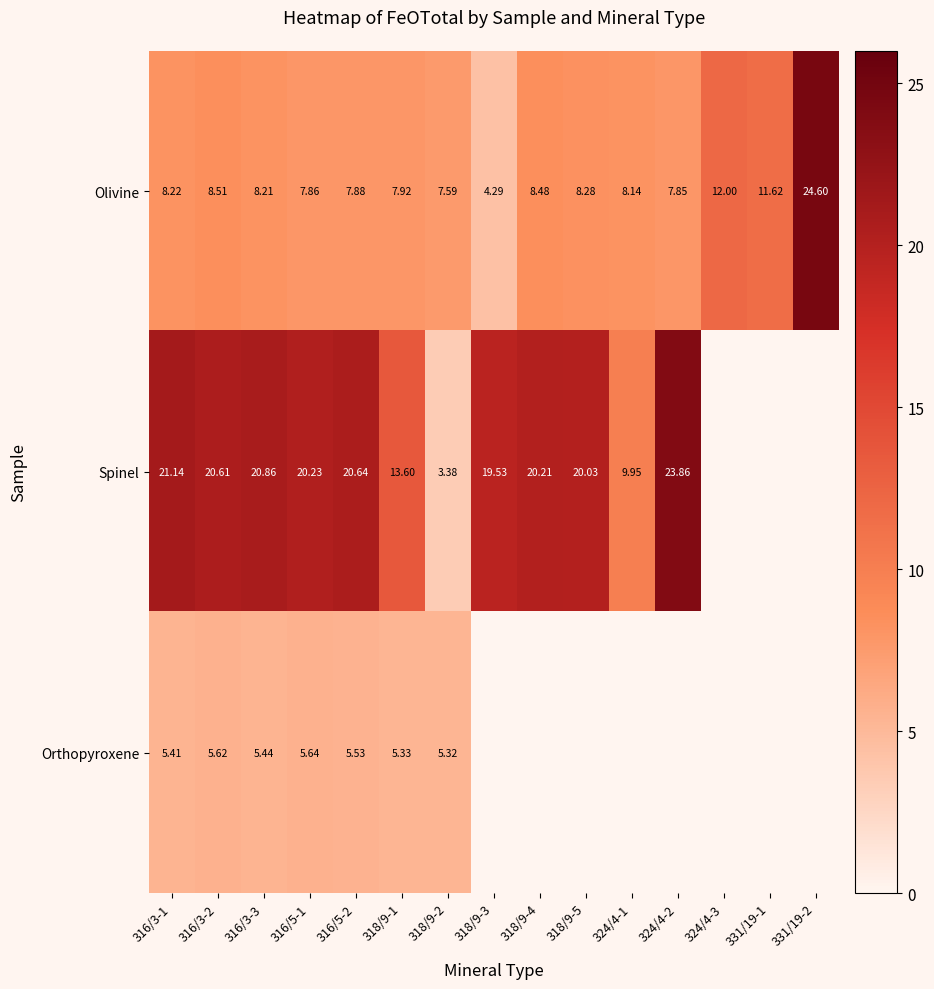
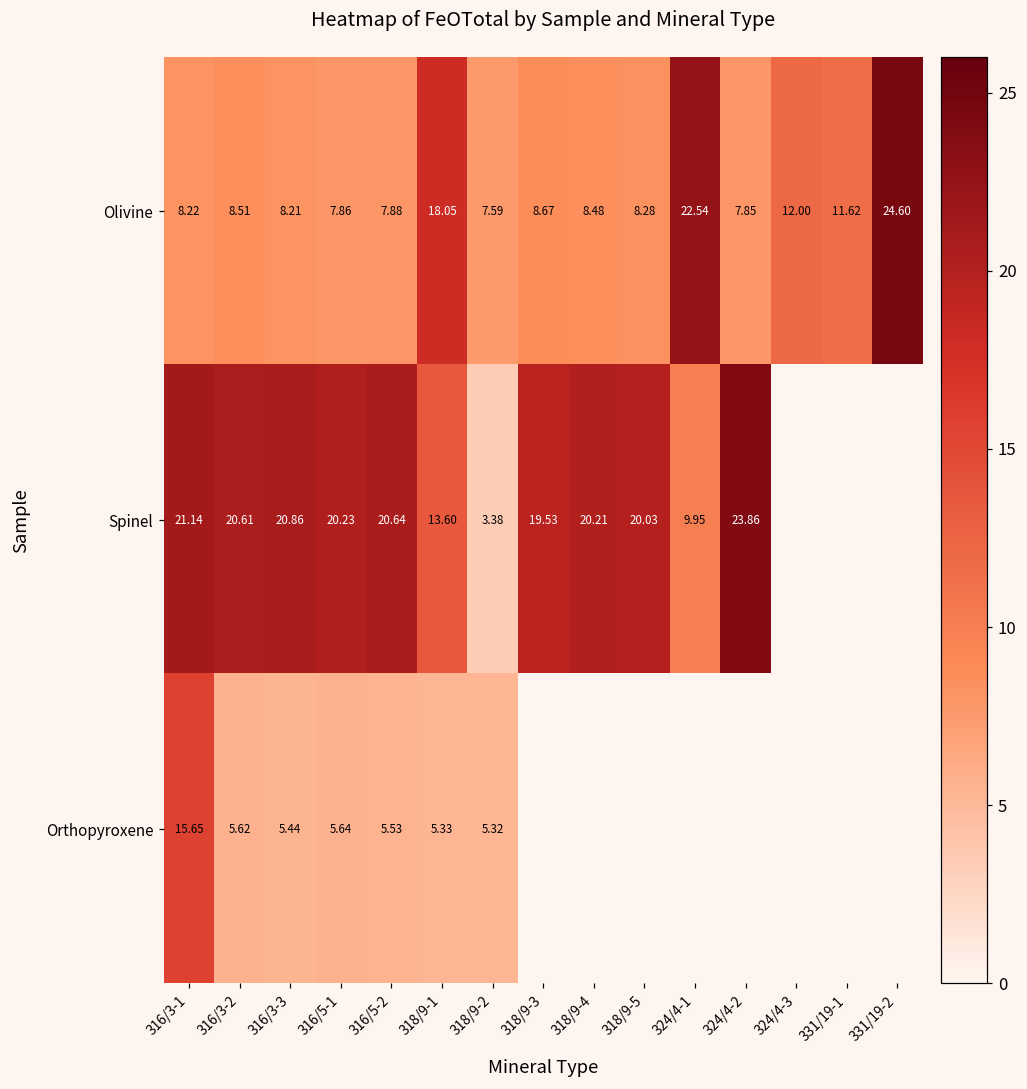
Olivine, 318/9-1: 7.92 -> 18.05
Olivine, 318/9-3: 4.29 -> 8.67
Olivine, 324/4-1: 8.14 -> 22.54
Orthopyroxene, 316/3-1: 5.41 -> 15.65
